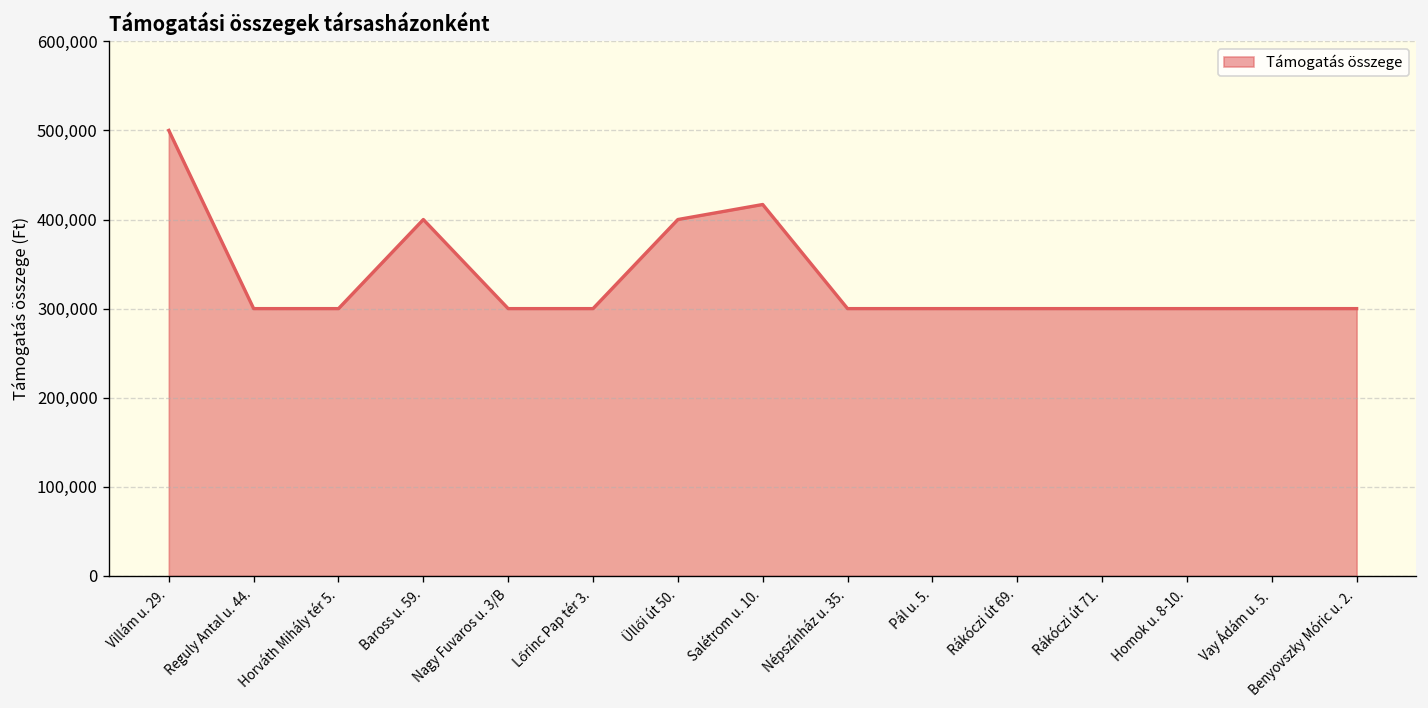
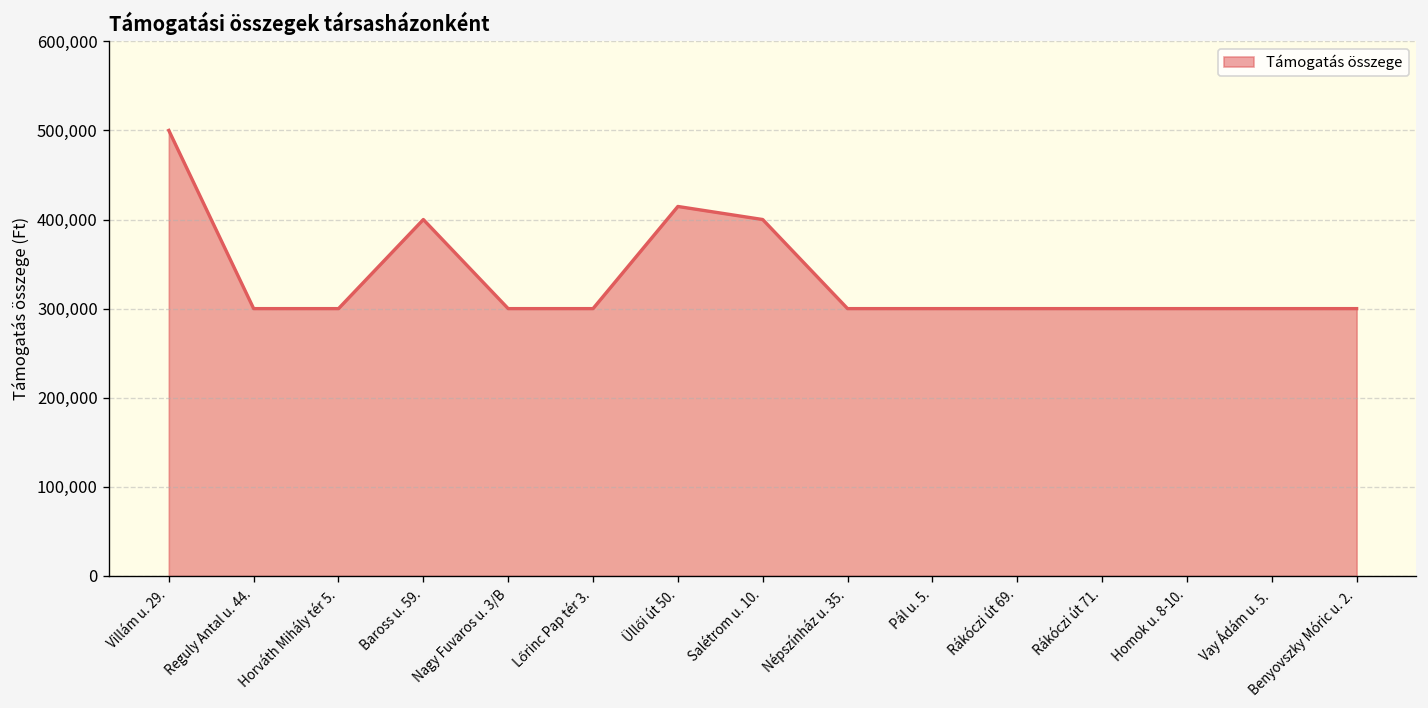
Üllői út 50.: 400,000 -> 410,000
Salétrom u. 10.: 420,000 -> 400,000
